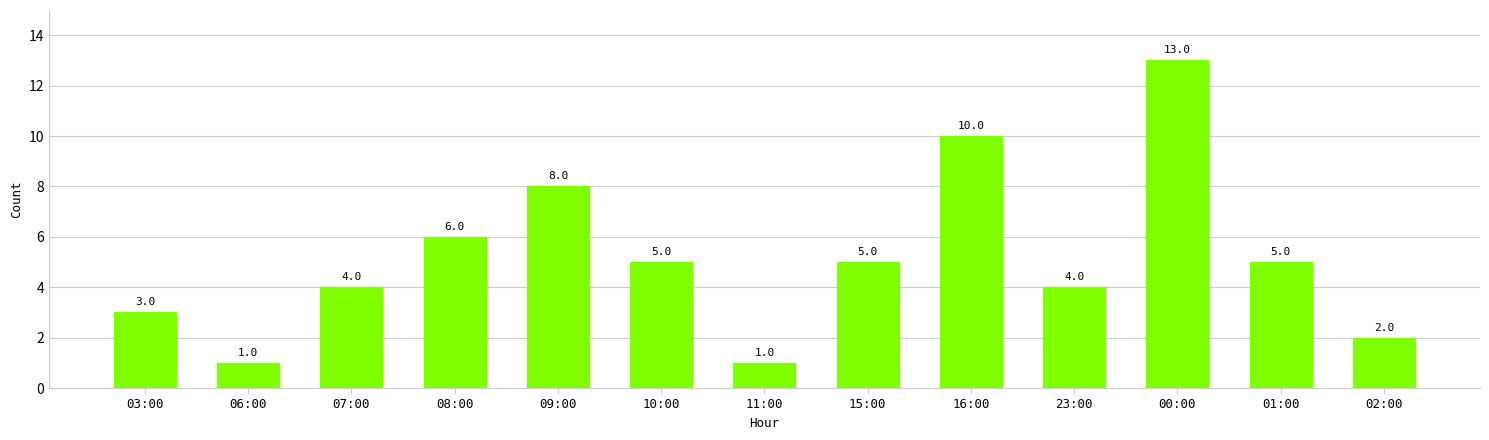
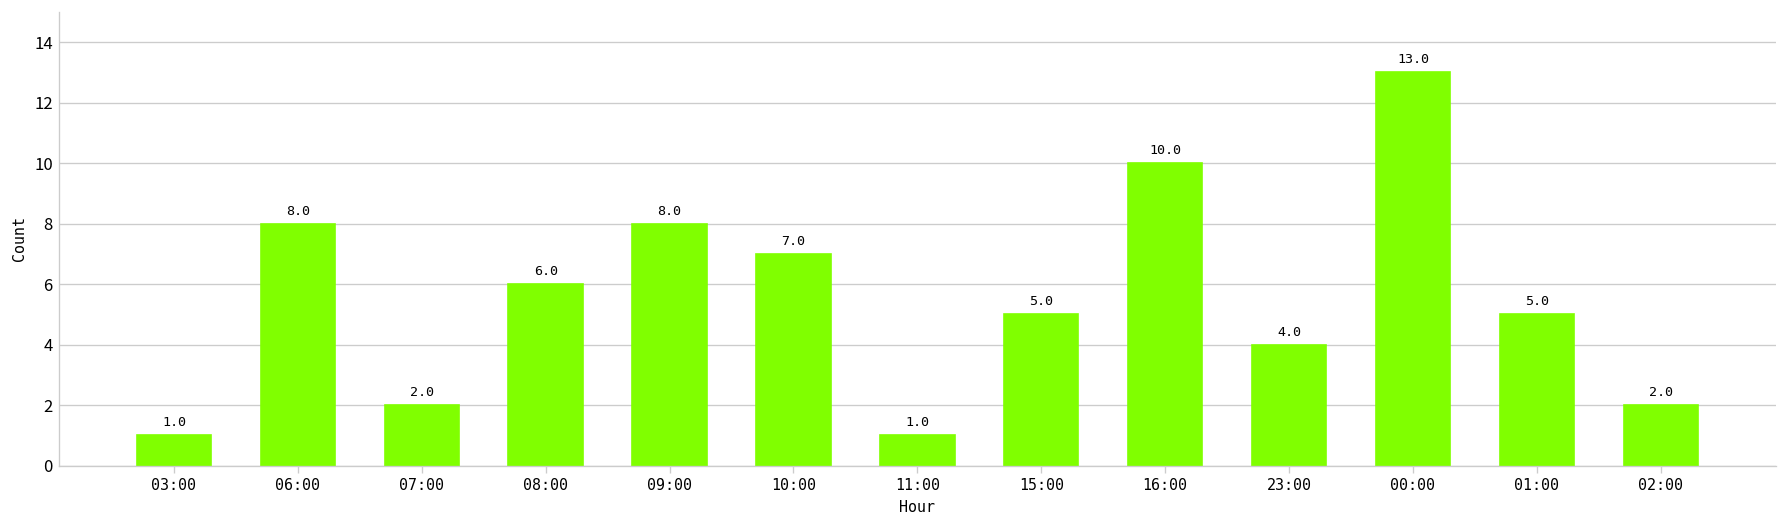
03:00: 3.0 -> 1.0
06:00: 1.0 -> 8.0
07:00: 4.0 -> 2.0
10:00: 5.0 -> 7.0
